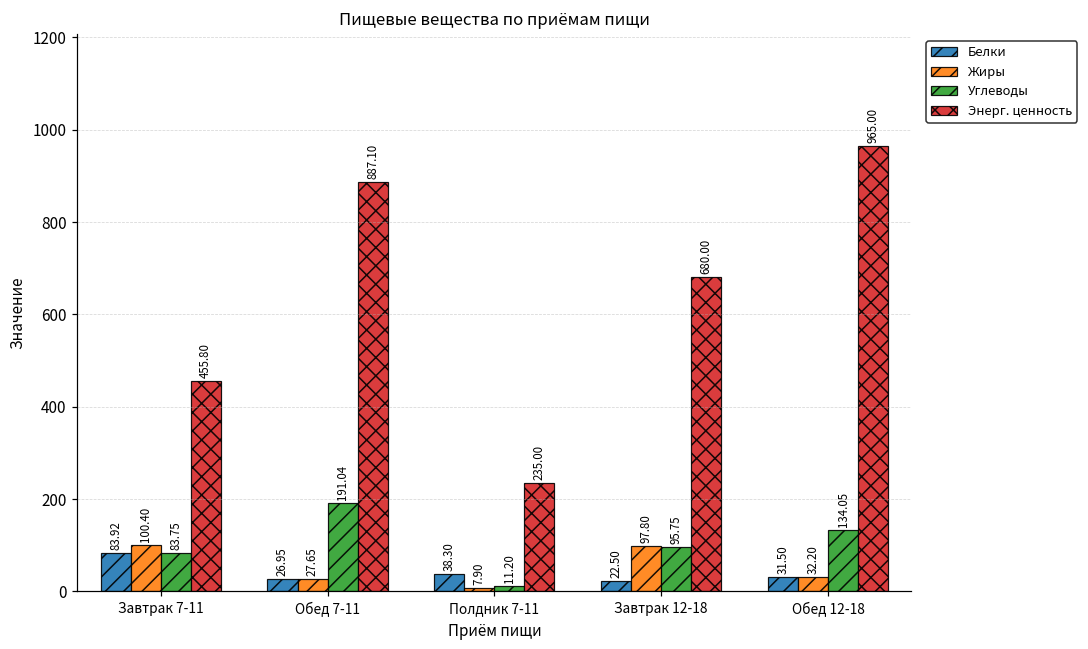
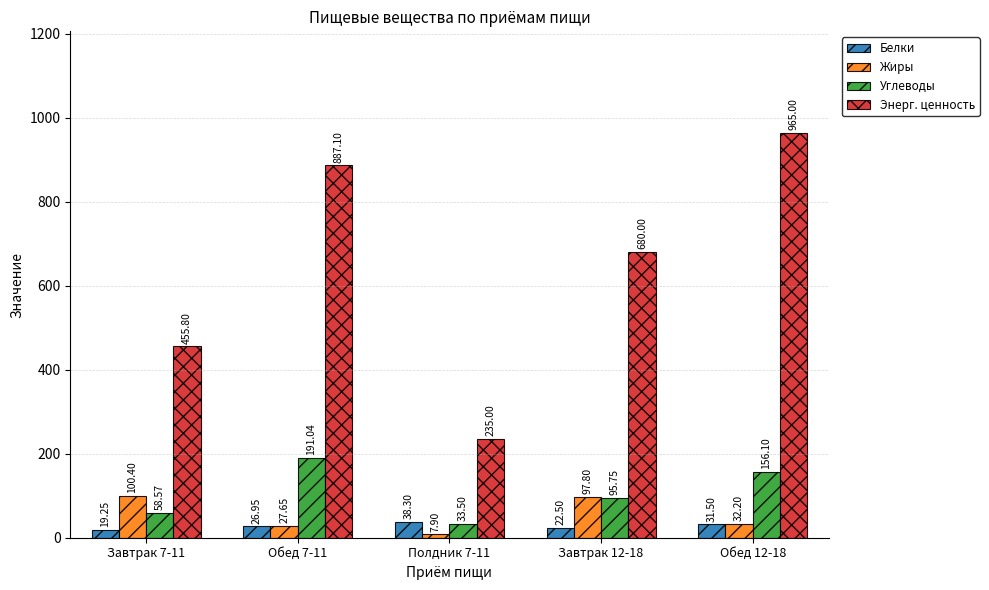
Белки, Завтрак 7-11: 83.92 -> 19.25
Углеводы, Завтрак 7-11: 83.75 -> 58.57
Углеводы, Полдник 7-11: 11.20 -> 33.50
Углеводы, Обед 12-18: 134.05 -> 156.10
